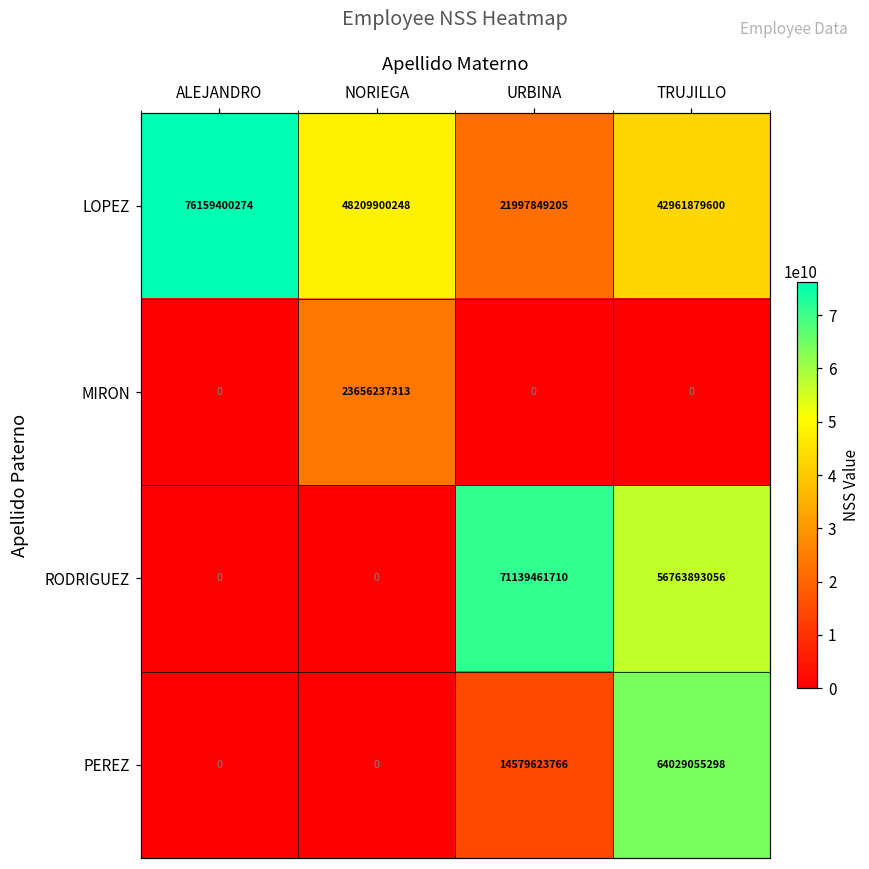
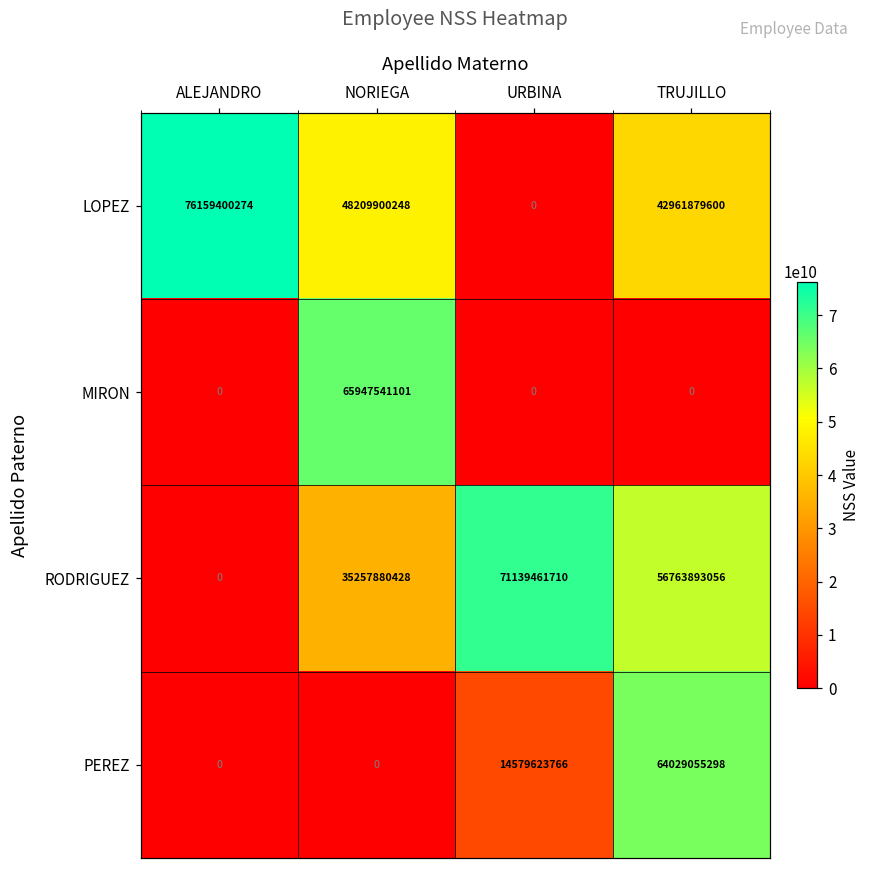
LOPEZ, URBINA: 21997849205 -> 0
MIRON, NORIEGA: 23656237313 -> 65947541101
RODRIGUEZ, NORIEGA: 0 -> 35257880428
